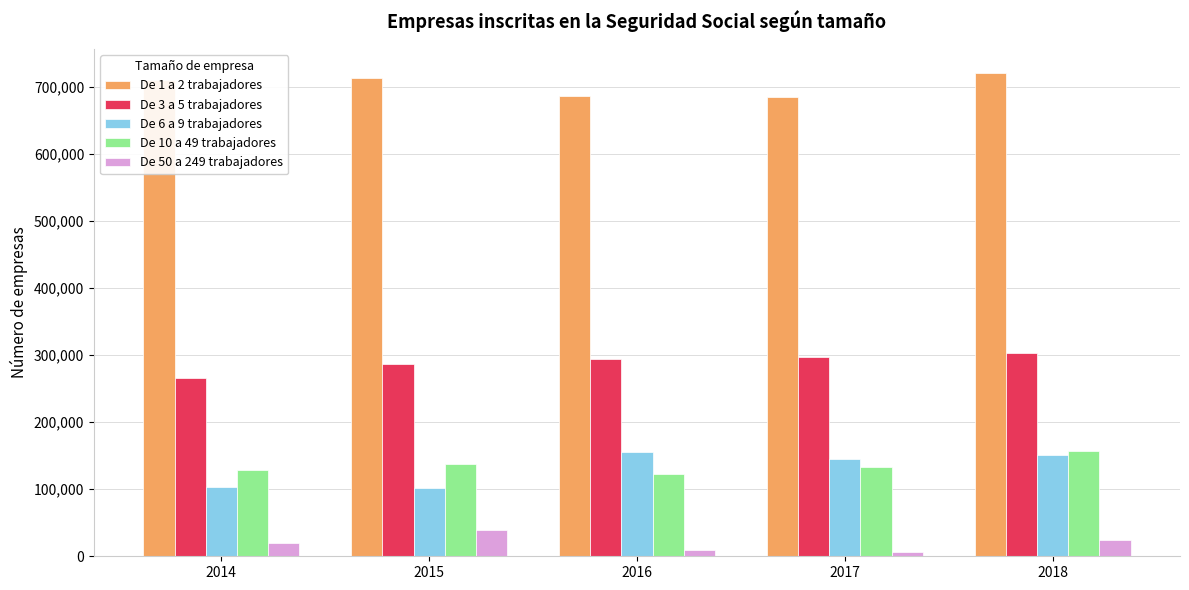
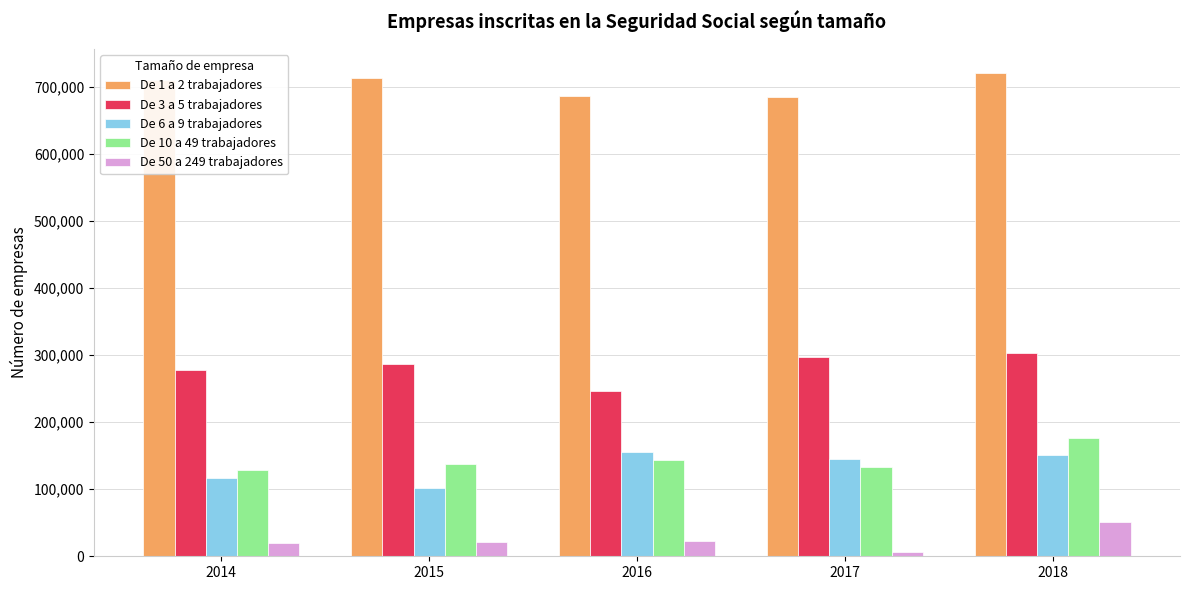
De 3 a 5 trabajadores, 2014: 270,000 -> 280,000
De 6 a 9 trabajadores, 2014: 100,000 -> 120,000
De 50 a 249 trabajadores, 2015: 40,000 -> 20,000
De 3 a 5 trabajadores, 2016: 290,000 -> 250,000
De 10 a 49 trabajadores, 2016: 120,000 -> 140,000
De 50 a 249 trabajadores, 2016: 10,000 -> 20,000
De 10 a 49 trabajadores, 2018: 160,000 -> 180,000
De 50 a 249 trabajadores, 2018: 20,000 -> 50,000
